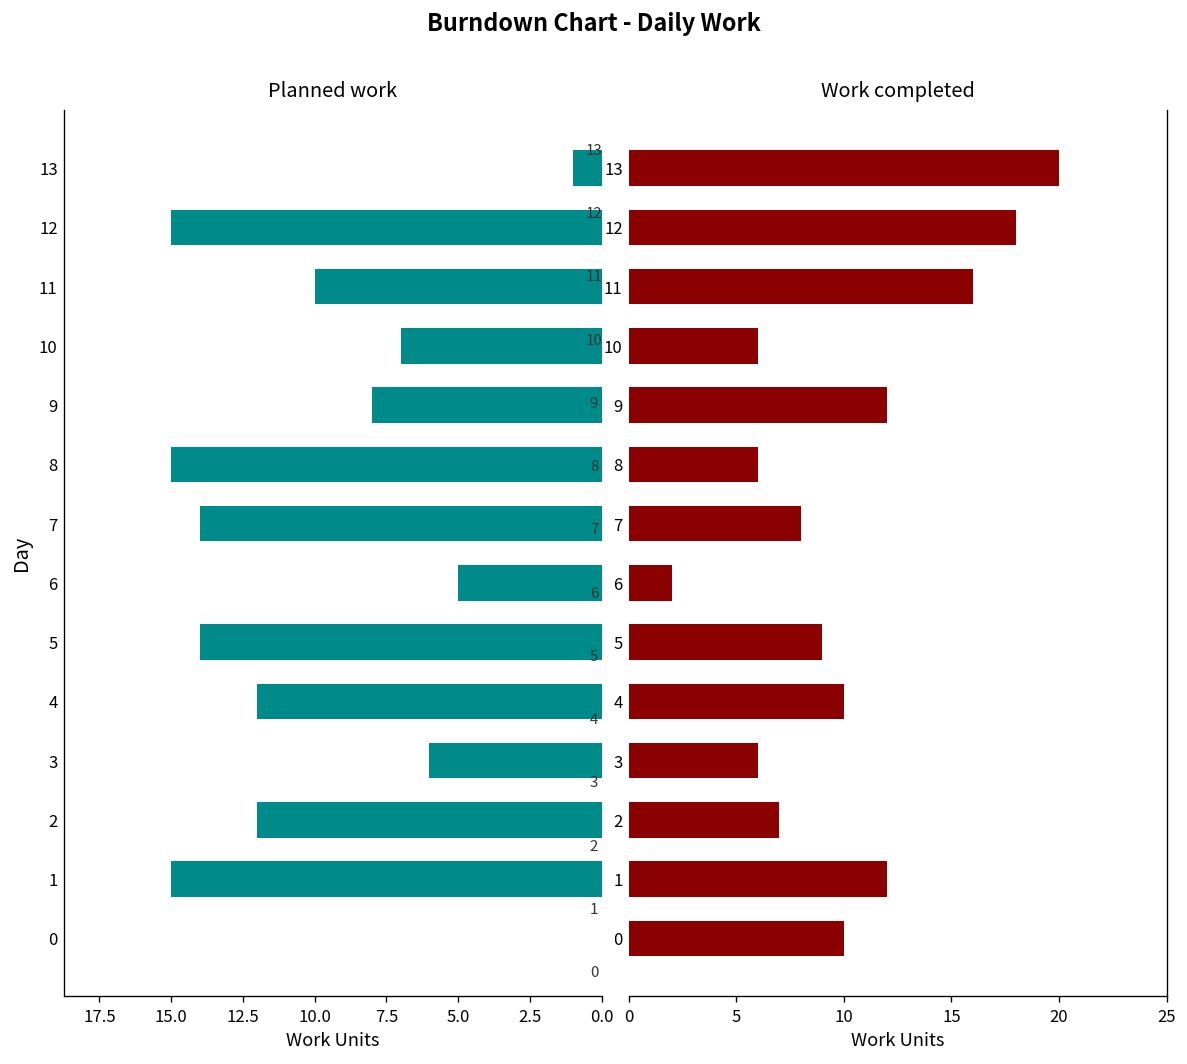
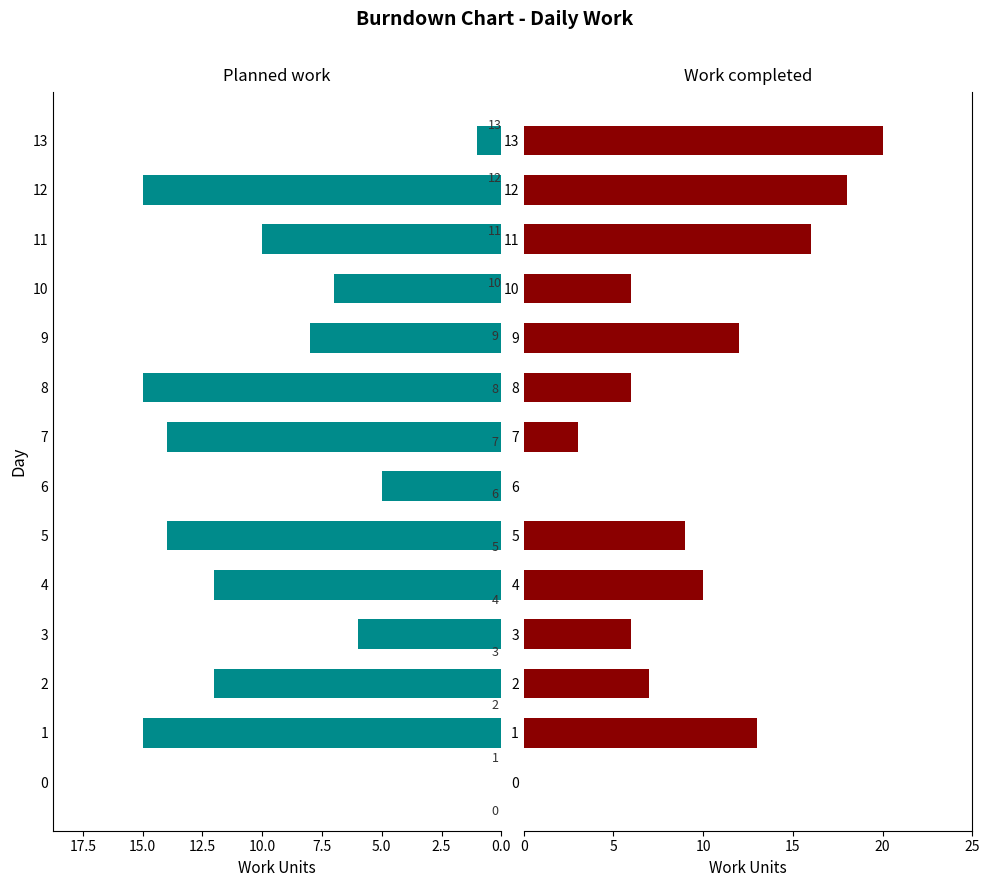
Work completed, 7: 8 -> 3
Work completed, 6: 2 -> 0
Work completed, 1: 12 -> 13
Work completed, 0: 10 -> 0
